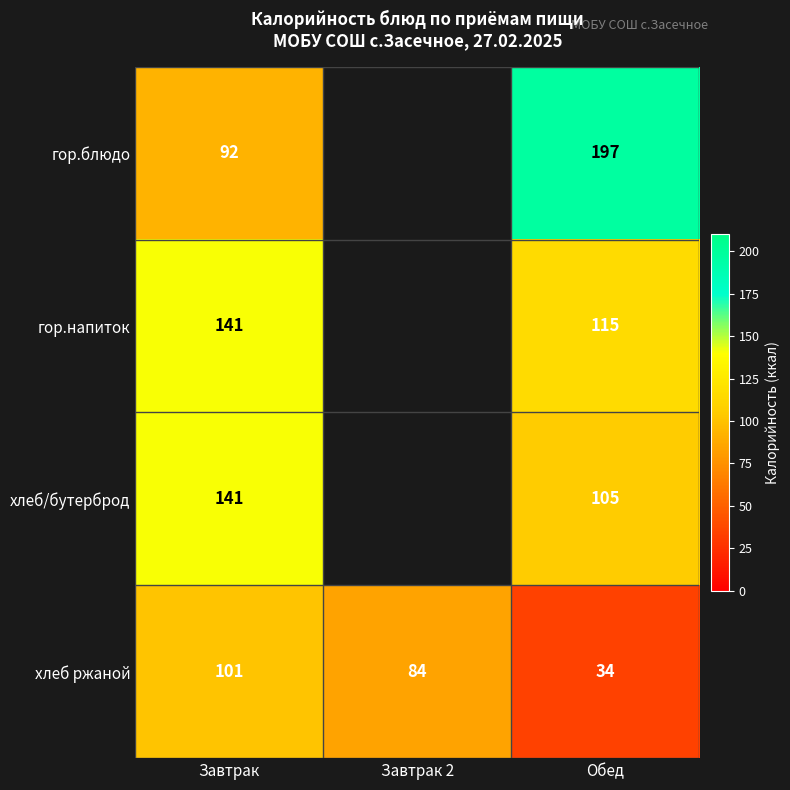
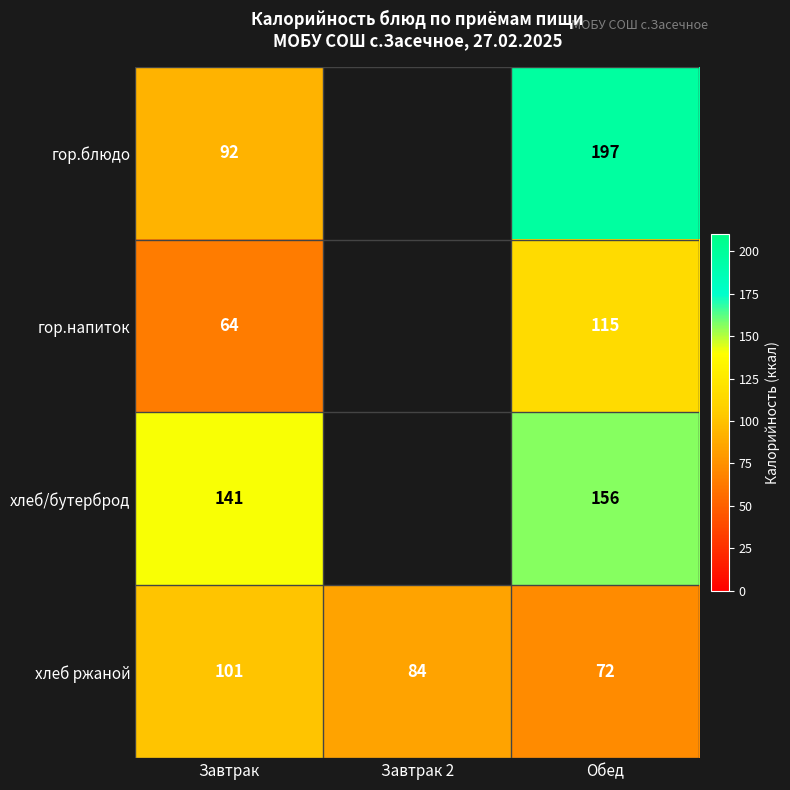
гор.напиток, Завтрак: 141 -> 64
хлеб/бутерброд, Обед: 105 -> 156
хлеб ржаной, Обед: 34 -> 72
